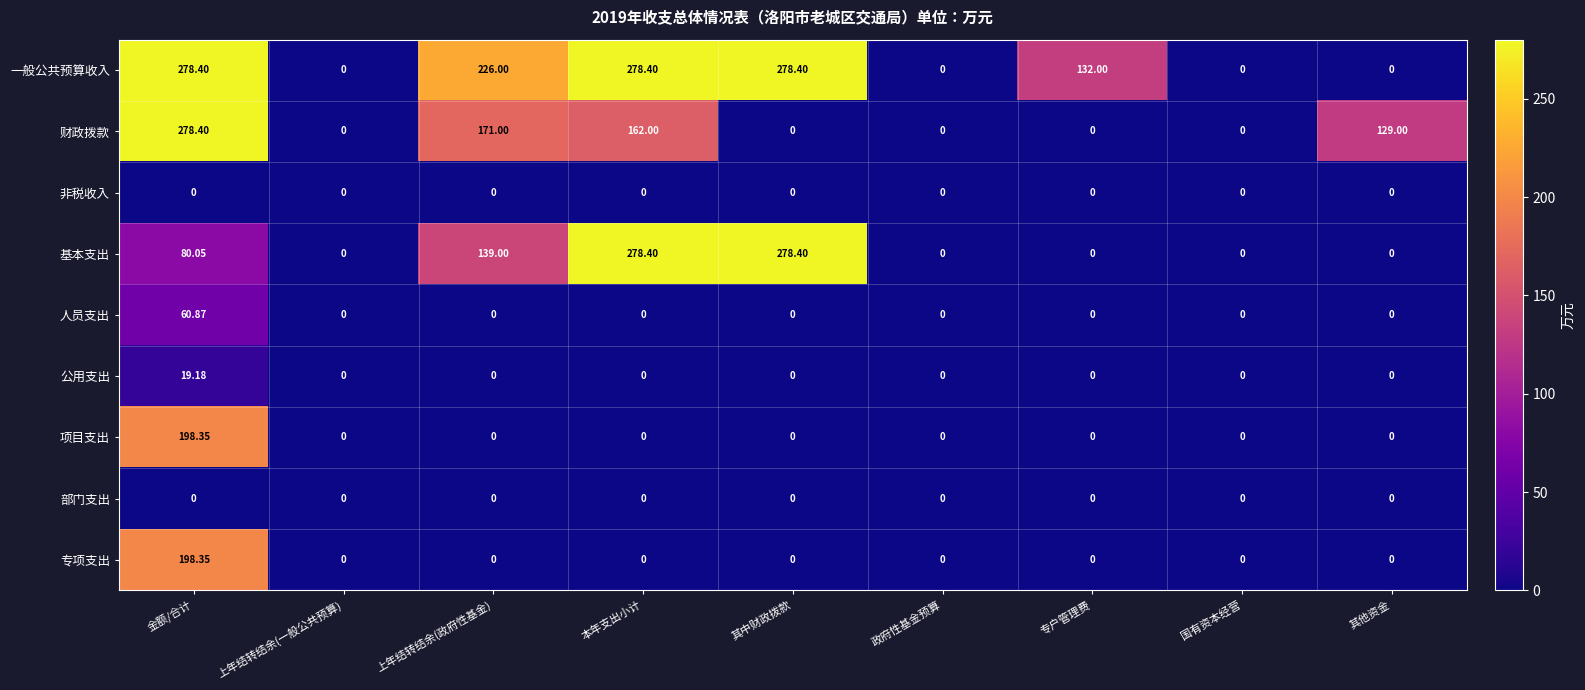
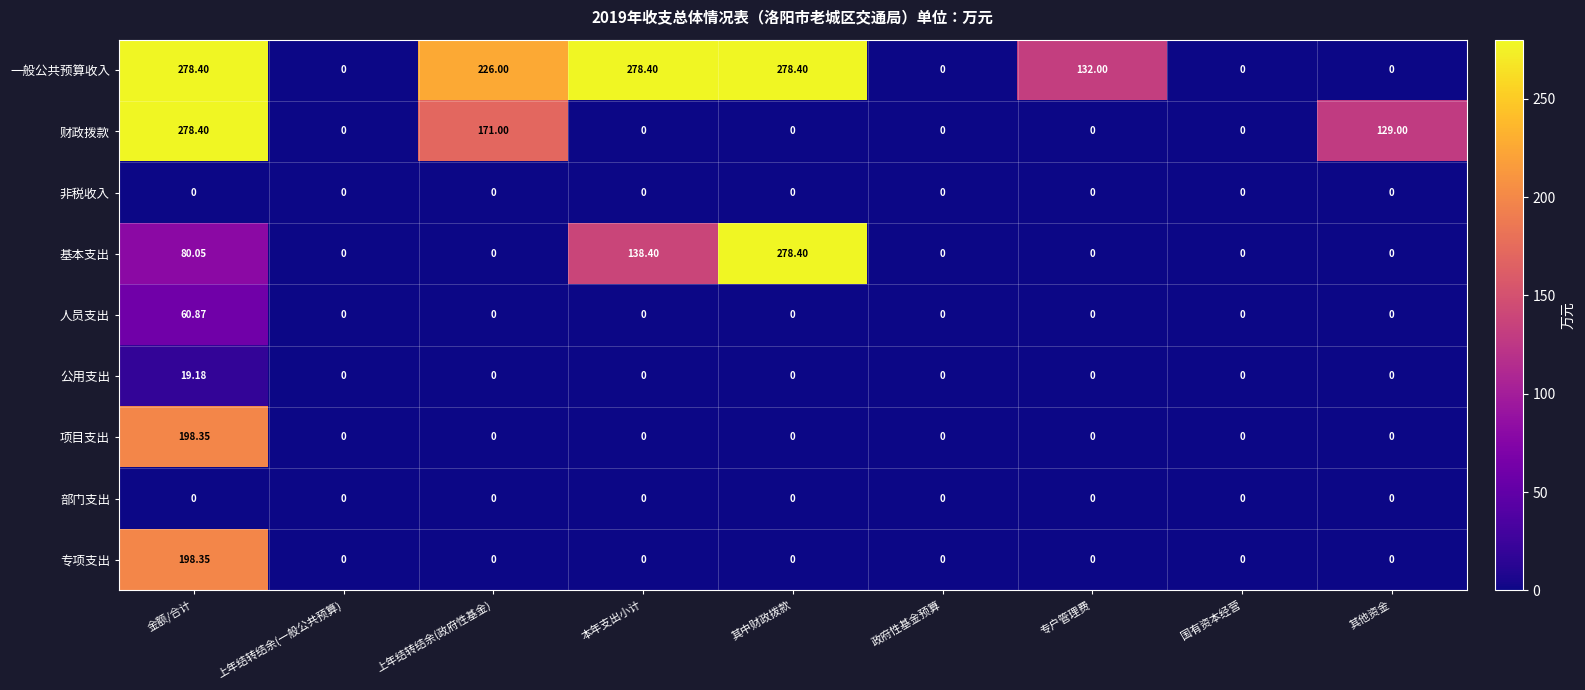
财政拨款, 本年支出小计: 162.00 -> 0
基本支出, 上年结转结余(政府性基金): 139.00 -> 0
基本支出, 本年支出小计: 278.40 -> 138.40
